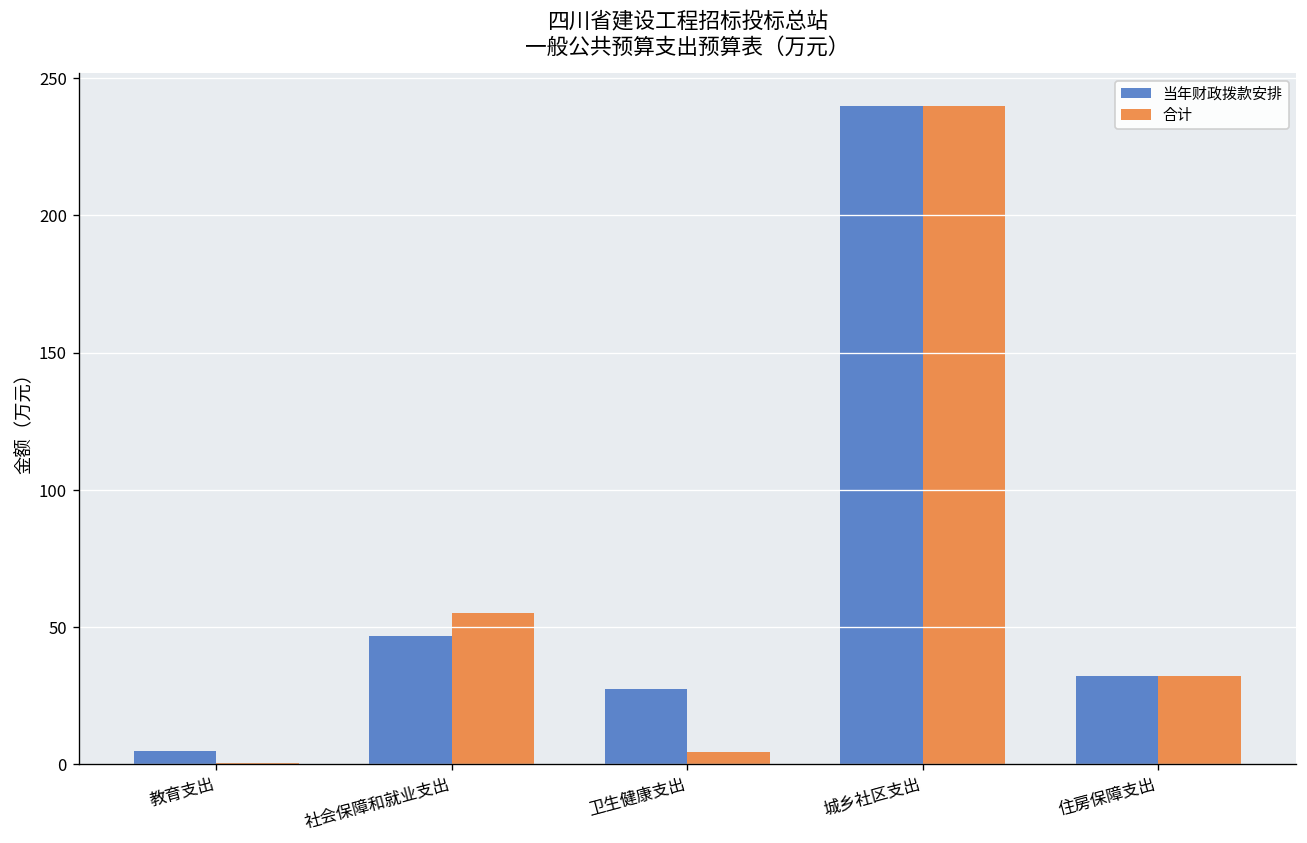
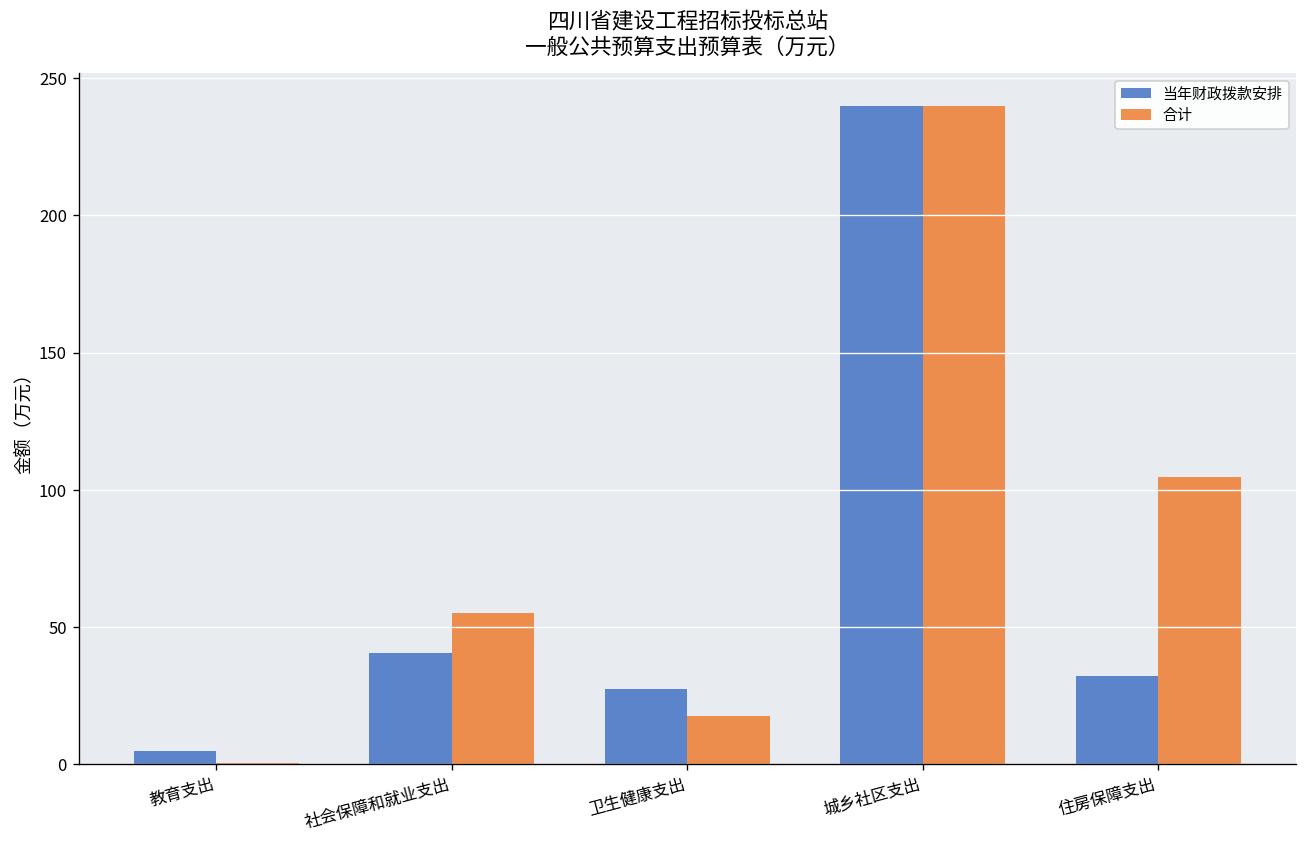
当年财政拨款安排, 社会保障和就业支出: 47 -> 41
合计, 卫生健康支出: 5 -> 18
合计, 住房保障支出: 32 -> 105
